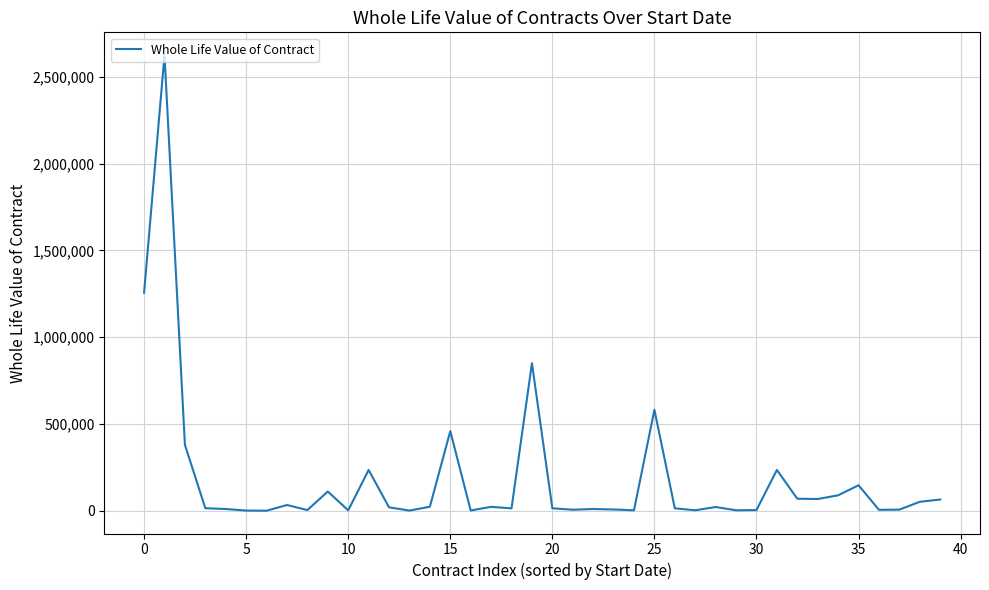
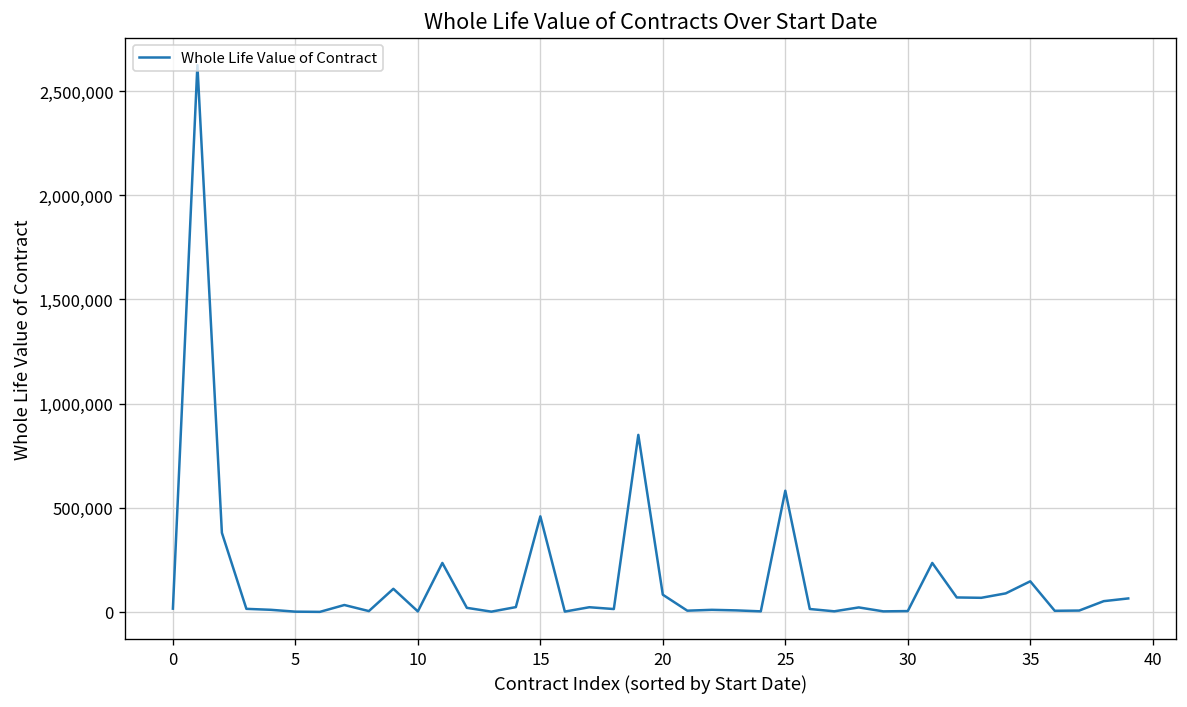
0: 1,260,000 -> 20,000
20: 10,000 -> 80,000
